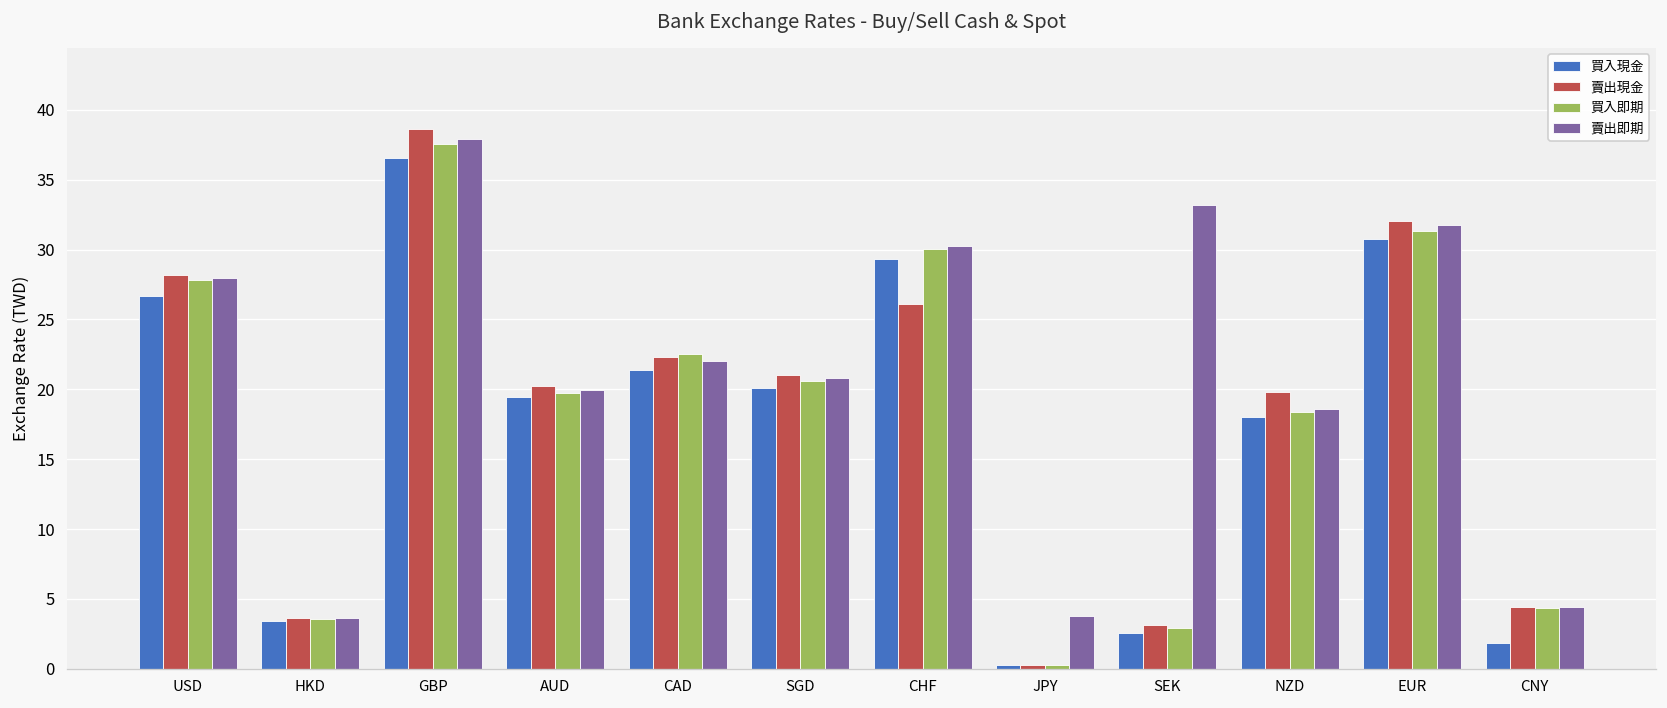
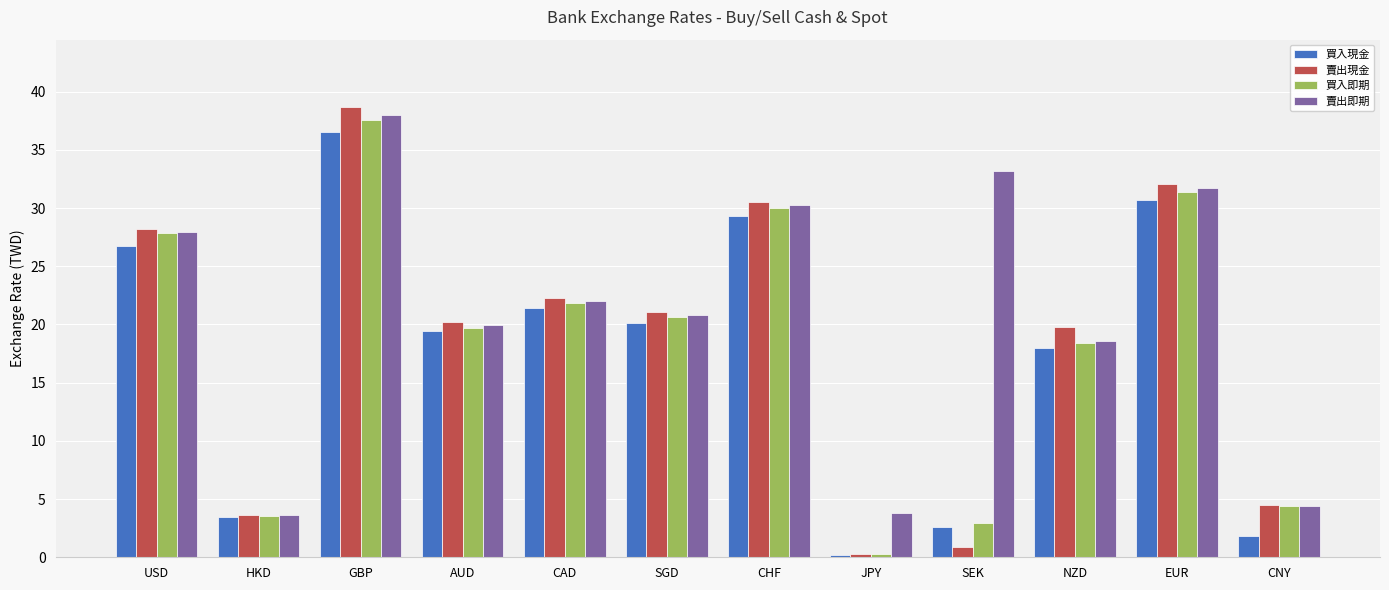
買入即期, CAD: 22.5 -> 21.8
賣出現金, CHF: 26.1 -> 30.5
賣出現金, SEK: 3.1 -> 0.9
